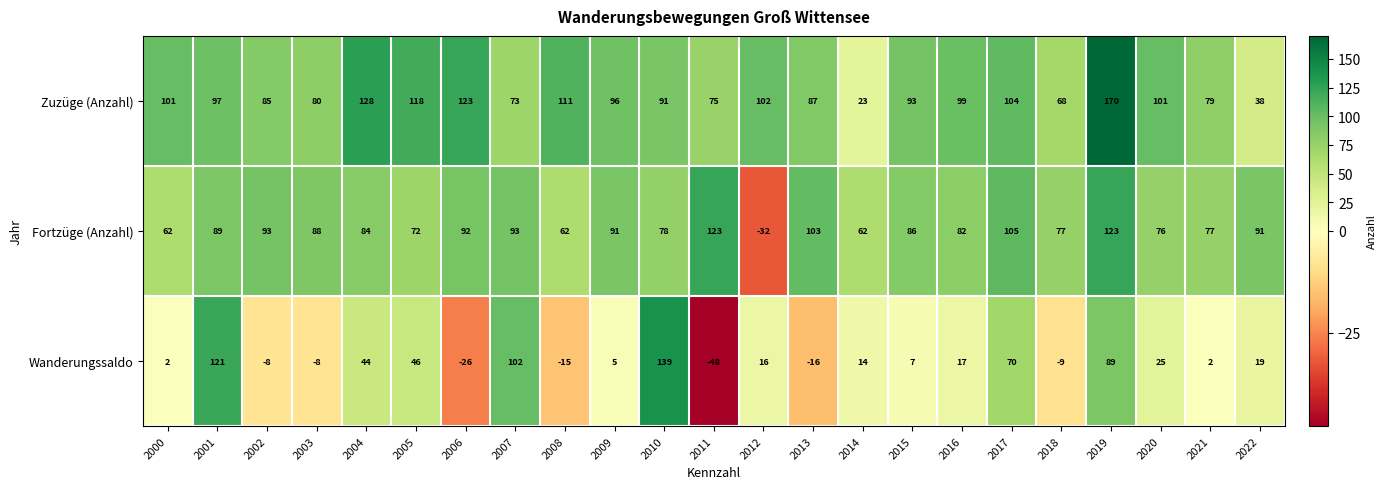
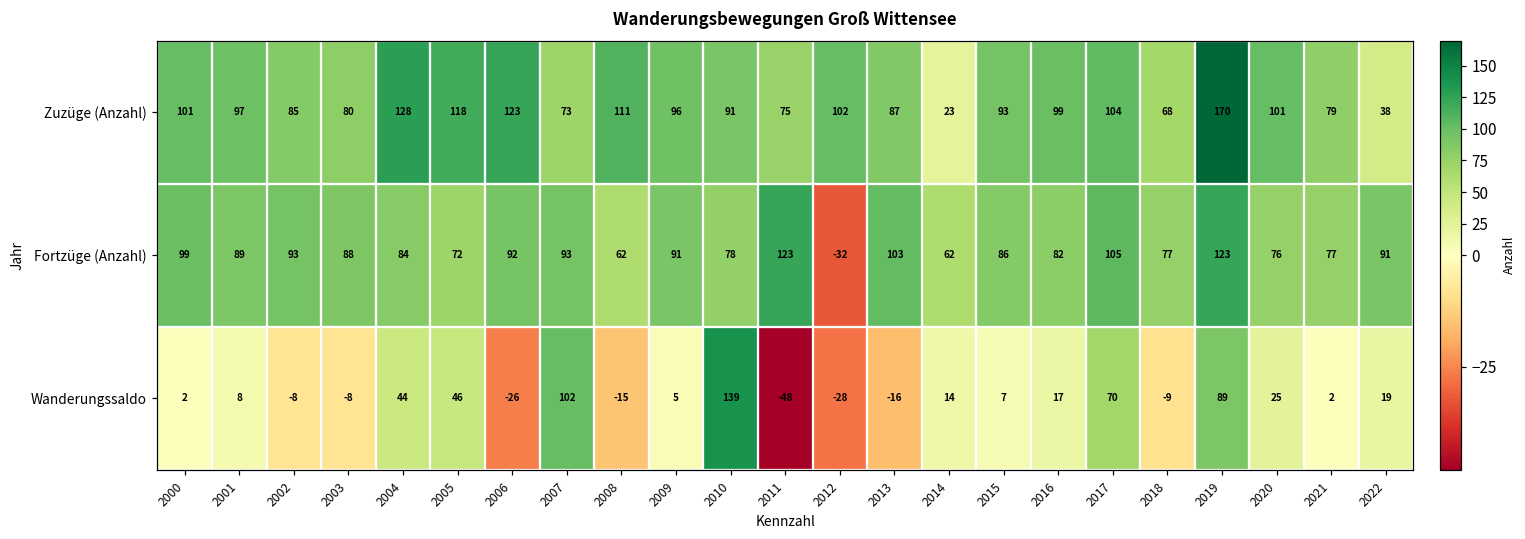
Fortzüge (Anzahl), 2000: 62 -> 99
Wanderungssaldo, 2001: 121 -> 8
Wanderungssaldo, 2012: 16 -> -28
